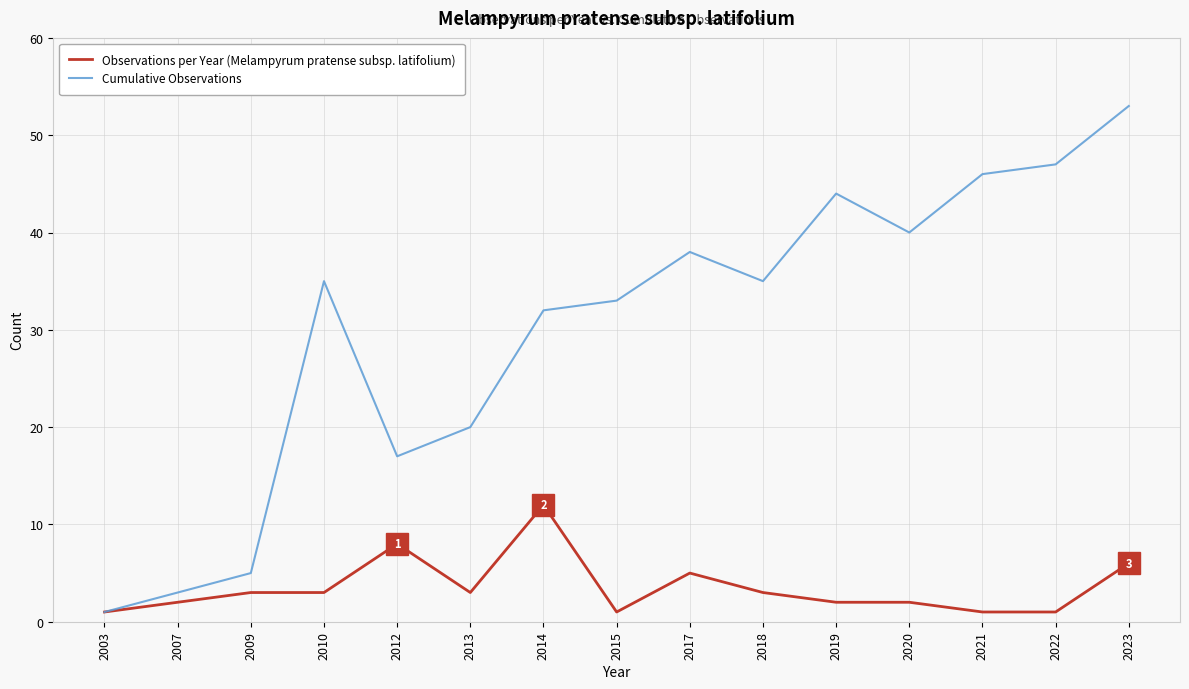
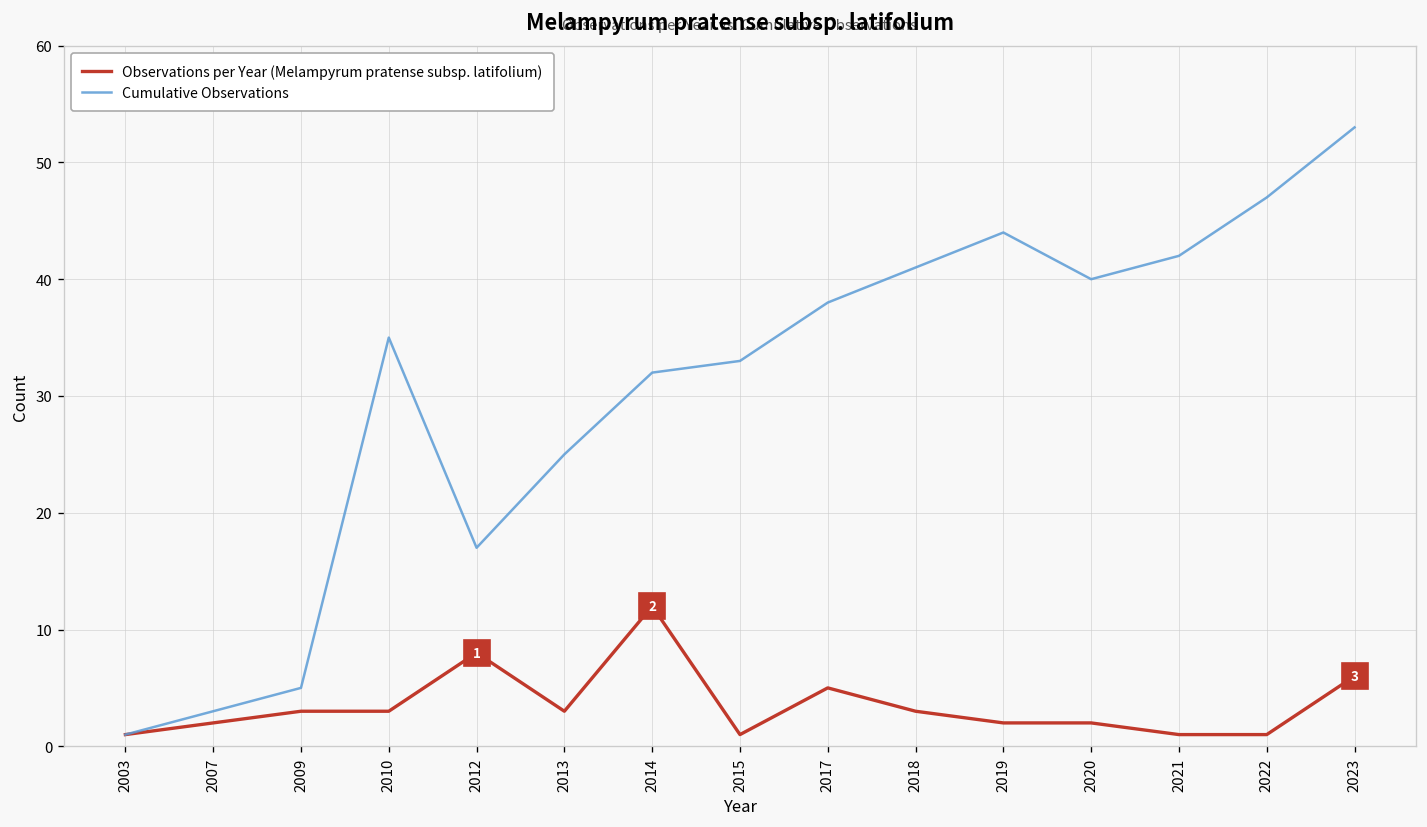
Cumulative Observations, 2013: 20 -> 25
Cumulative Observations, 2018: 35 -> 41
Cumulative Observations, 2021: 46 -> 42
